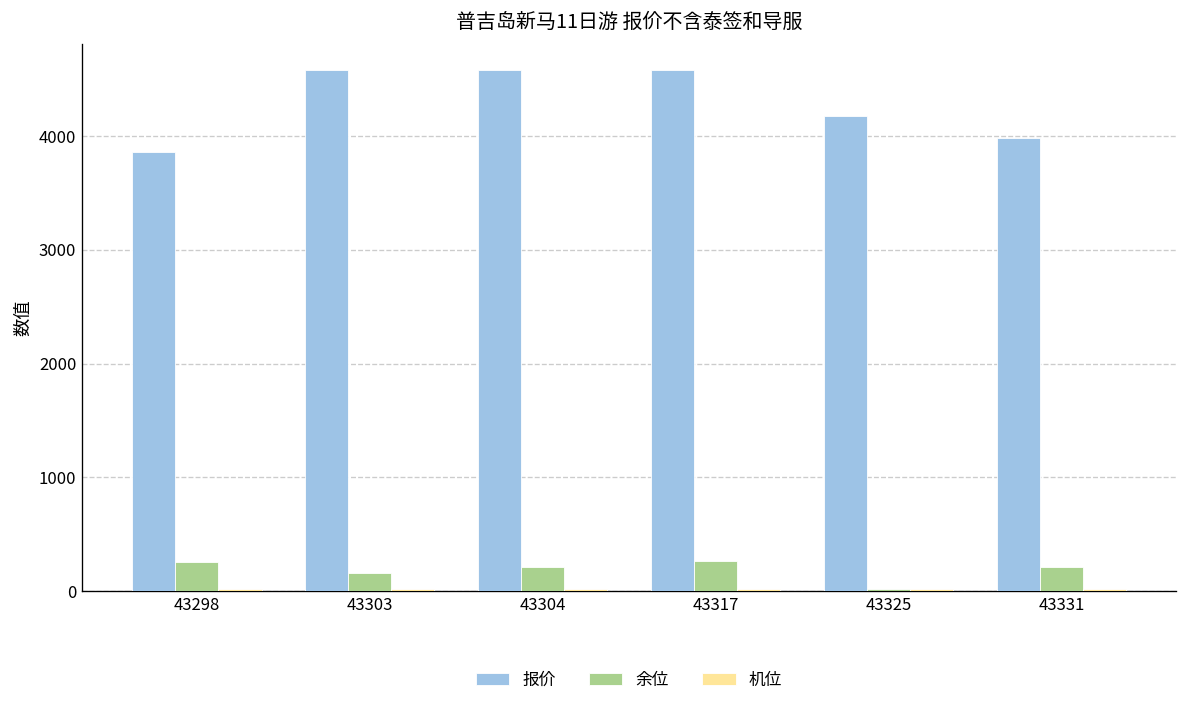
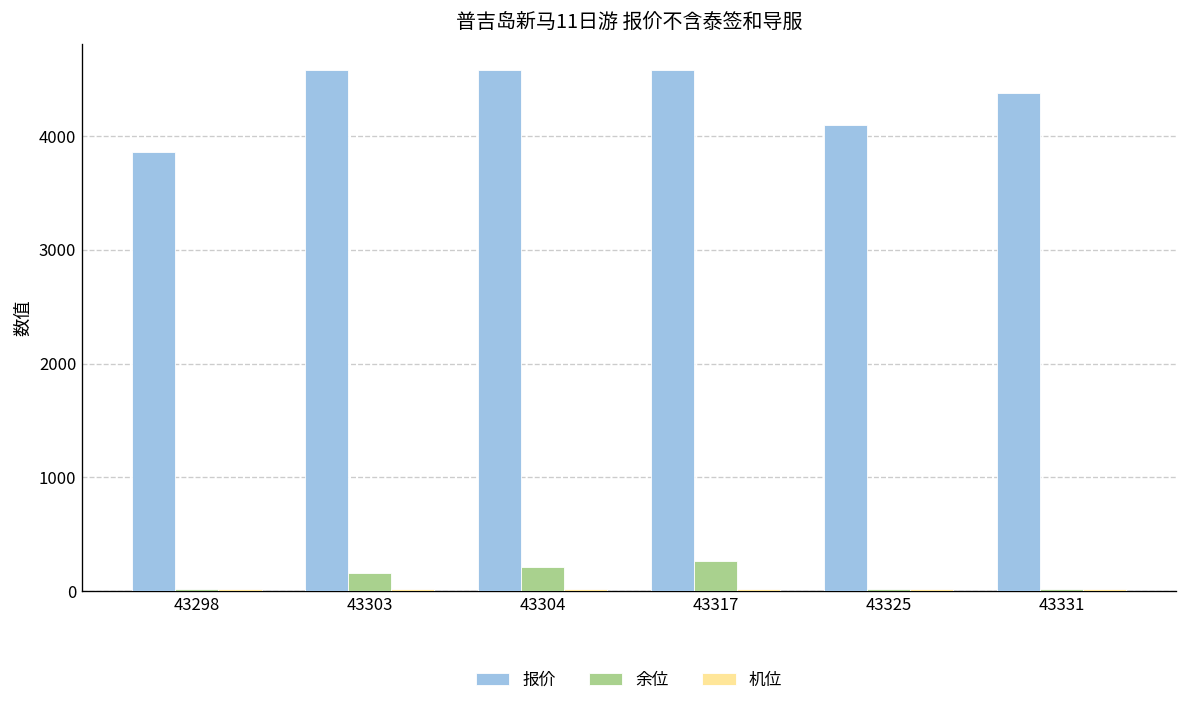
余位, 43298: 300 -> 0
报价, 43325: 4200 -> 4100
报价, 43331: 4000 -> 4400
余位, 43331: 200 -> 0
